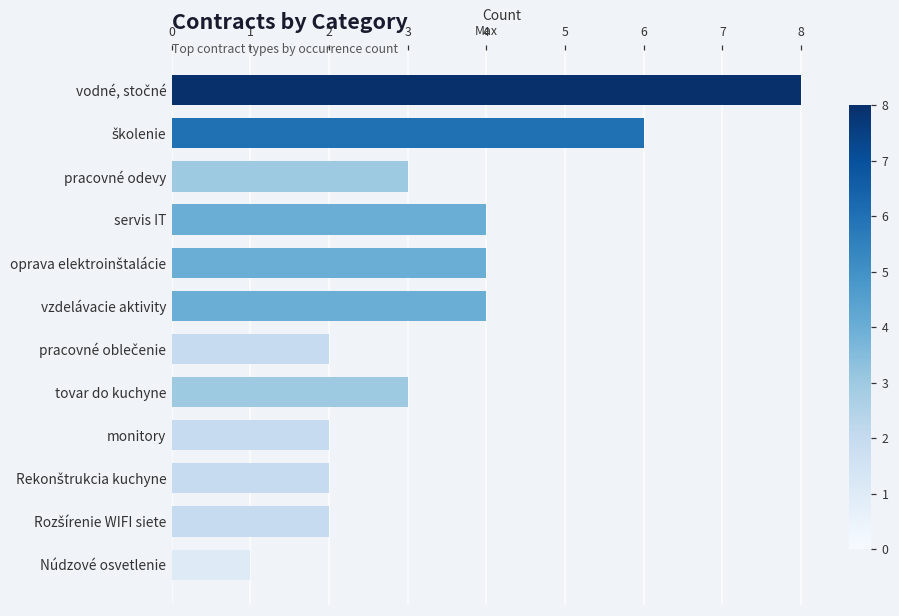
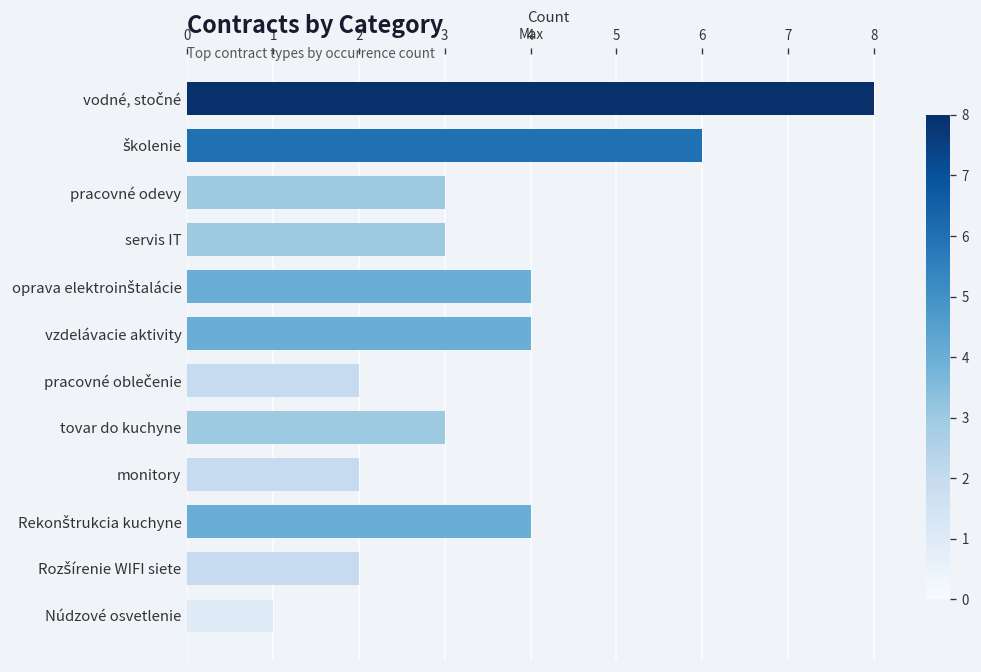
servis IT: 4 -> 3
Rekonštrukcia kuchyne: 2 -> 4
